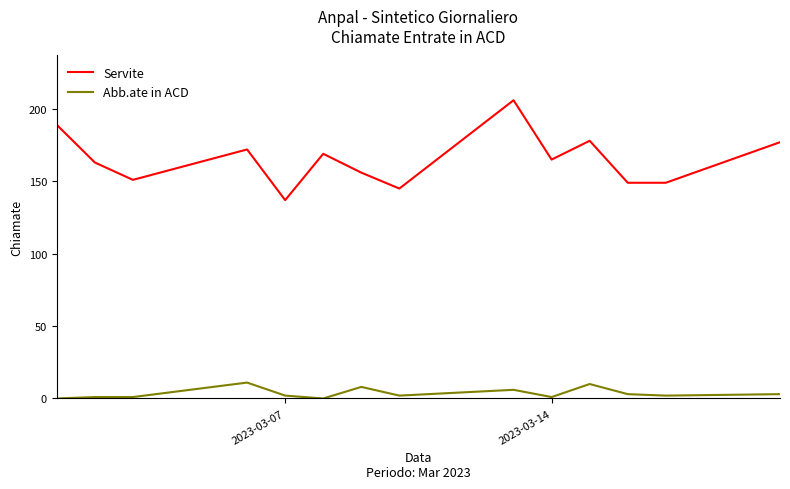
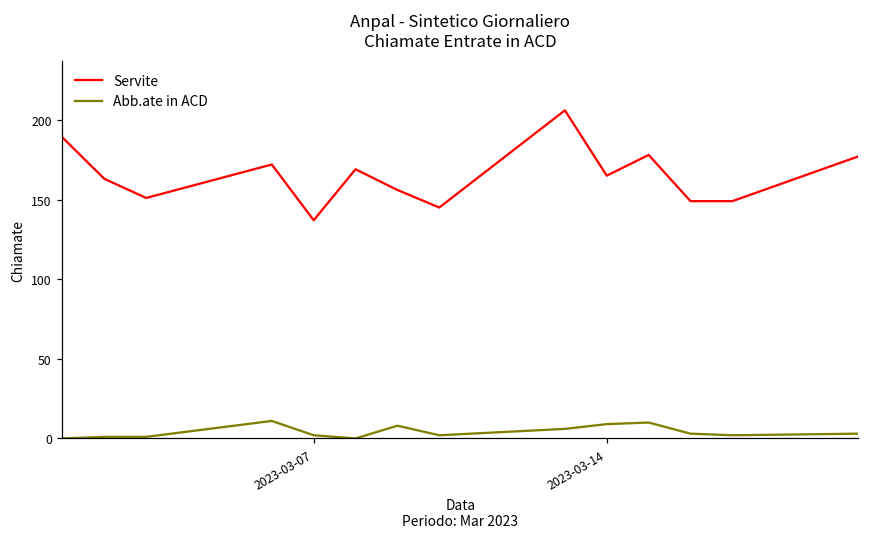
Abb.ate in ACD, 2023-03-14: 1 -> 9
